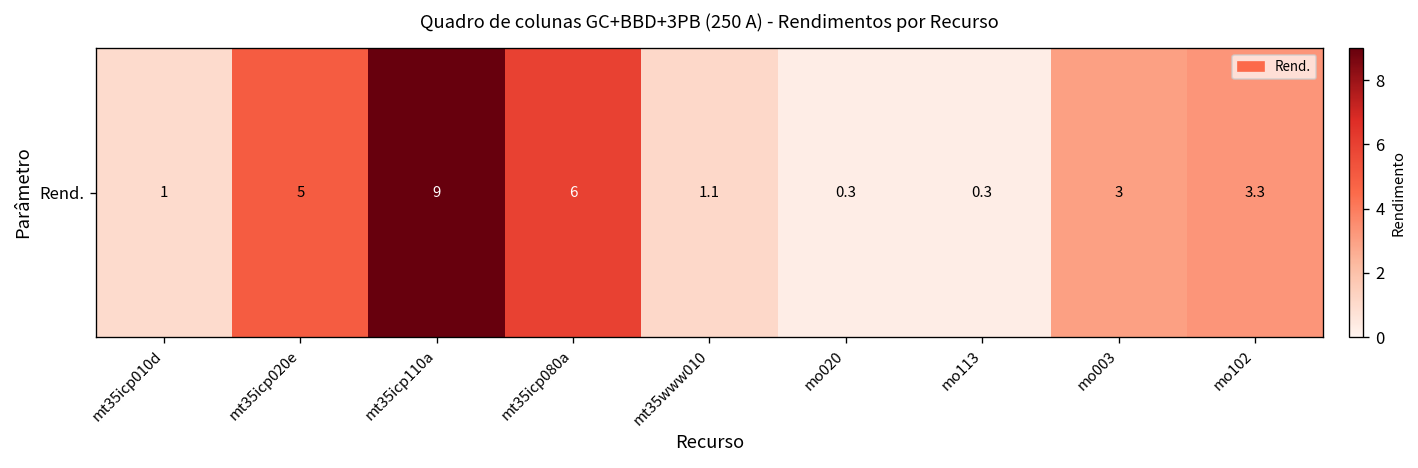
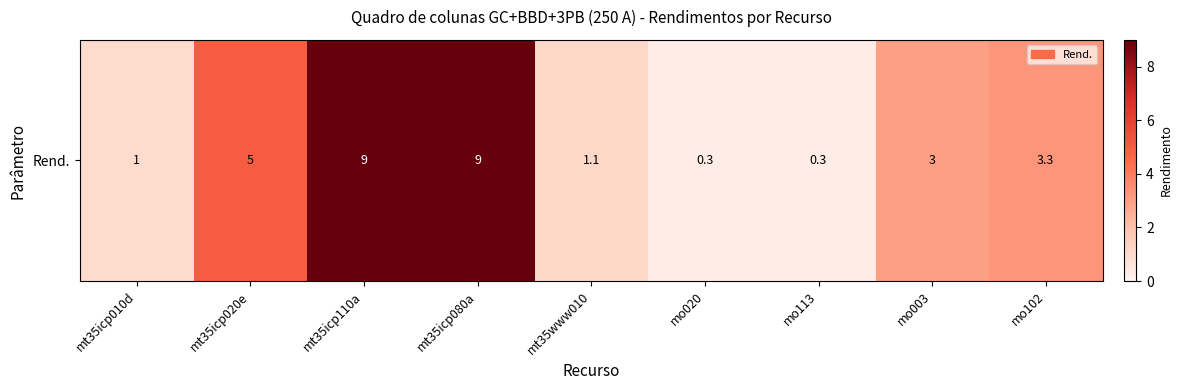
Rend., mt35icp080a: 6 -> 9
